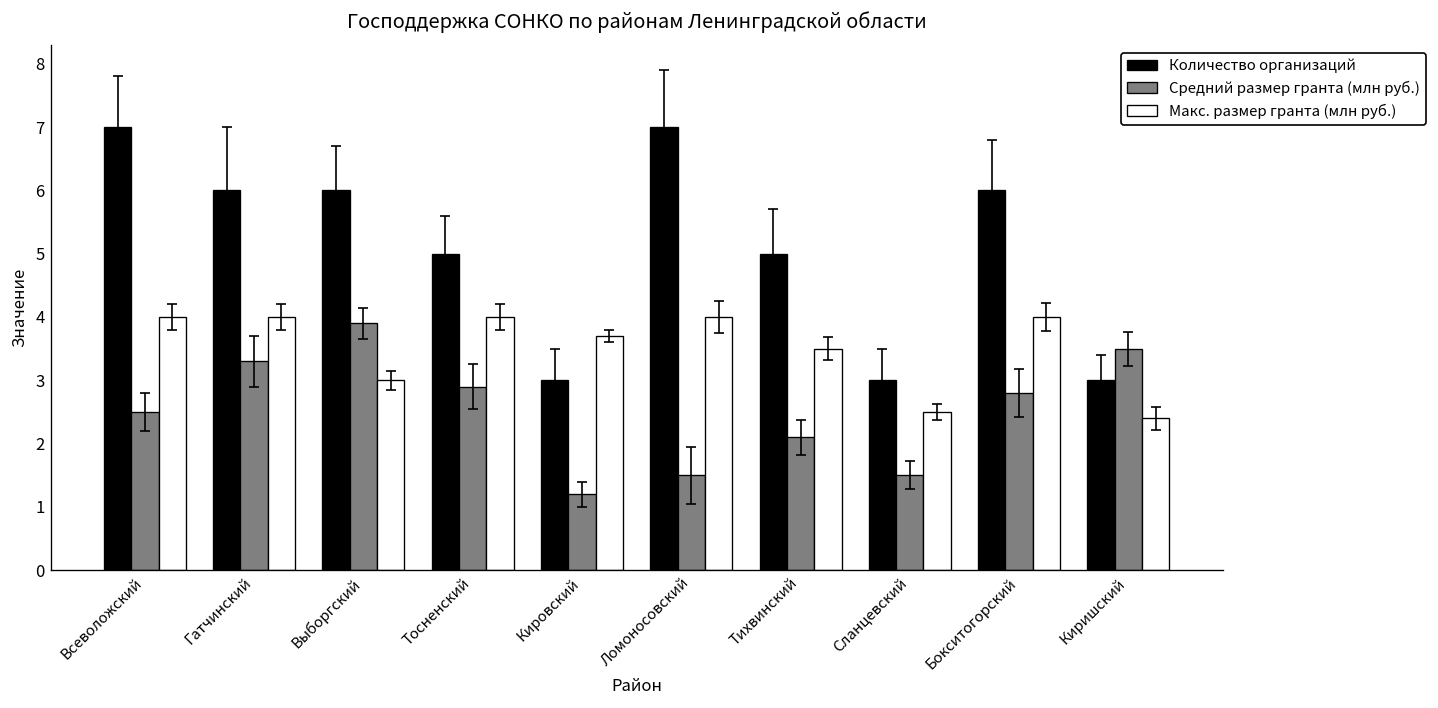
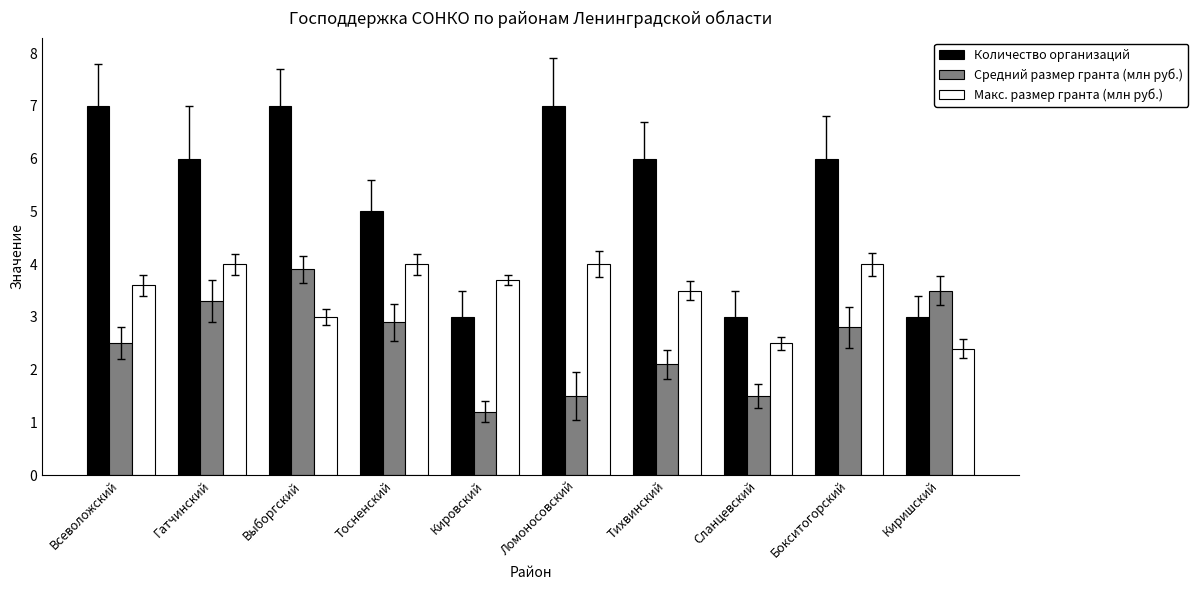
Макс. размер гранта (млн руб.), Всеволожский: 4.0 -> 3.6
Количество организаций, Выборгский: 6 -> 7
Количество организаций, Тихвинский: 5 -> 6
